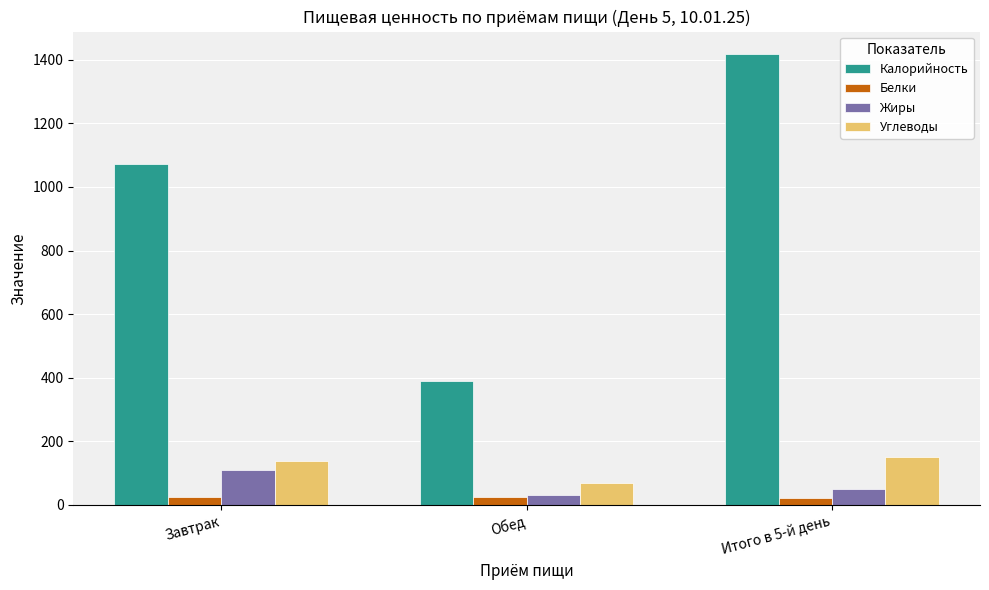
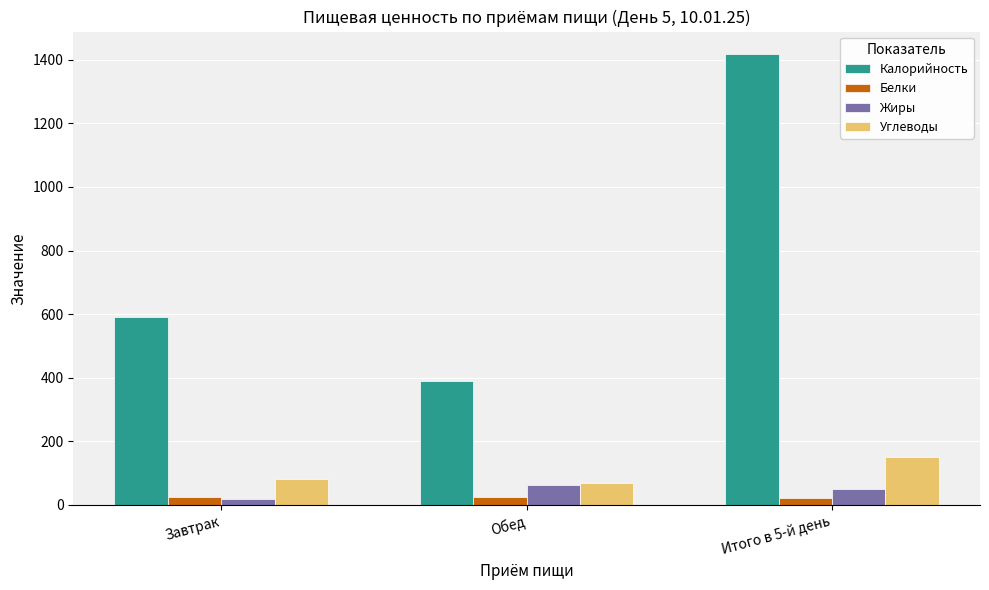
Калорийность, Завтрак: 1070 -> 590
Жиры, Завтрак: 110 -> 20
Углеводы, Завтрак: 140 -> 80
Жиры, Обед: 30 -> 60
